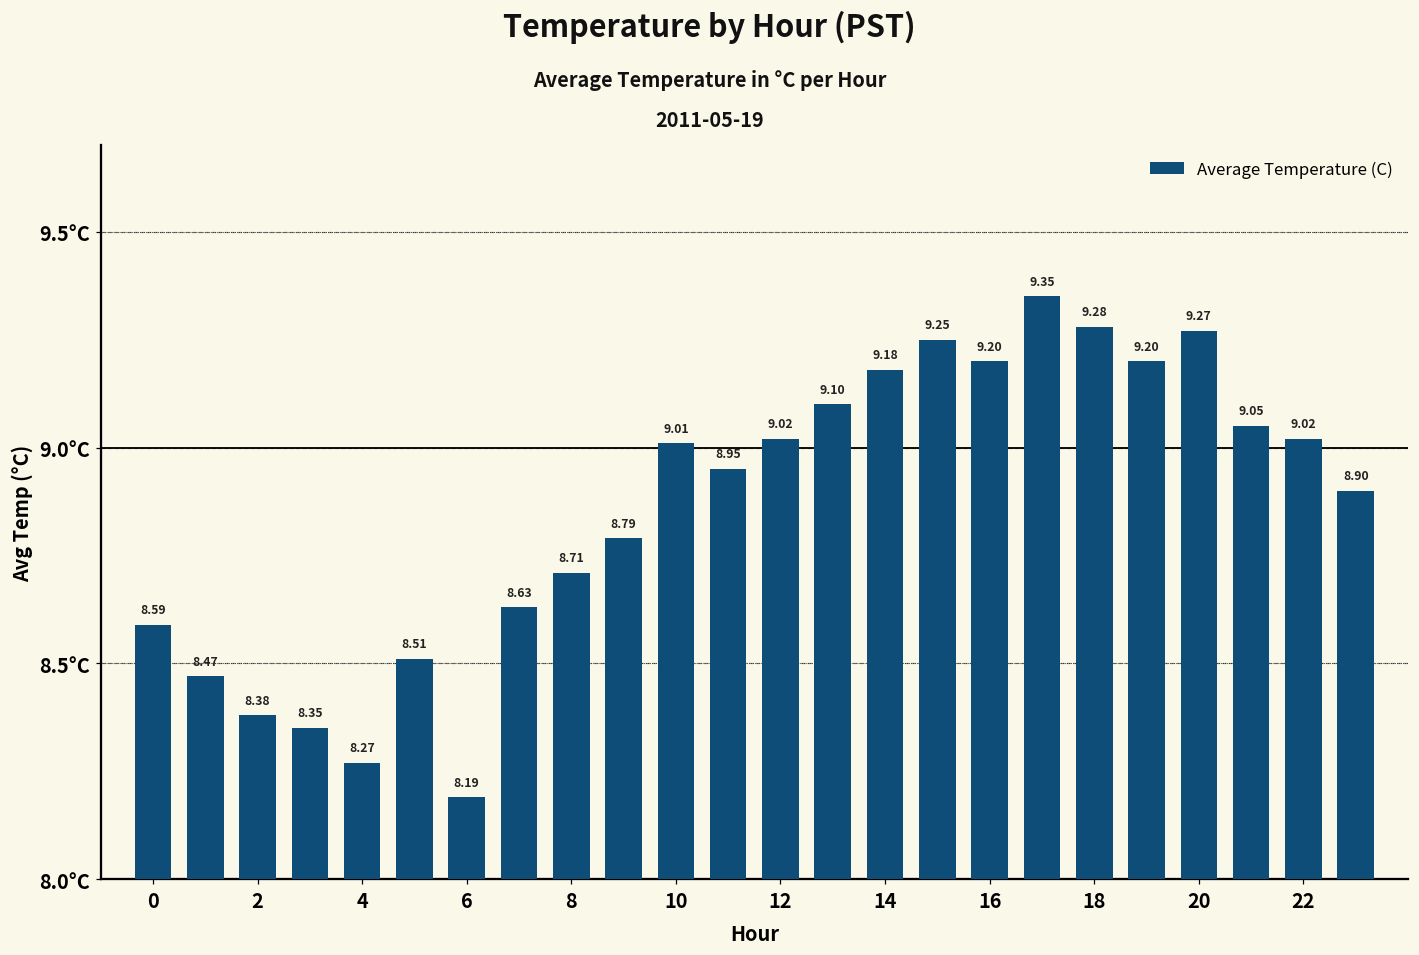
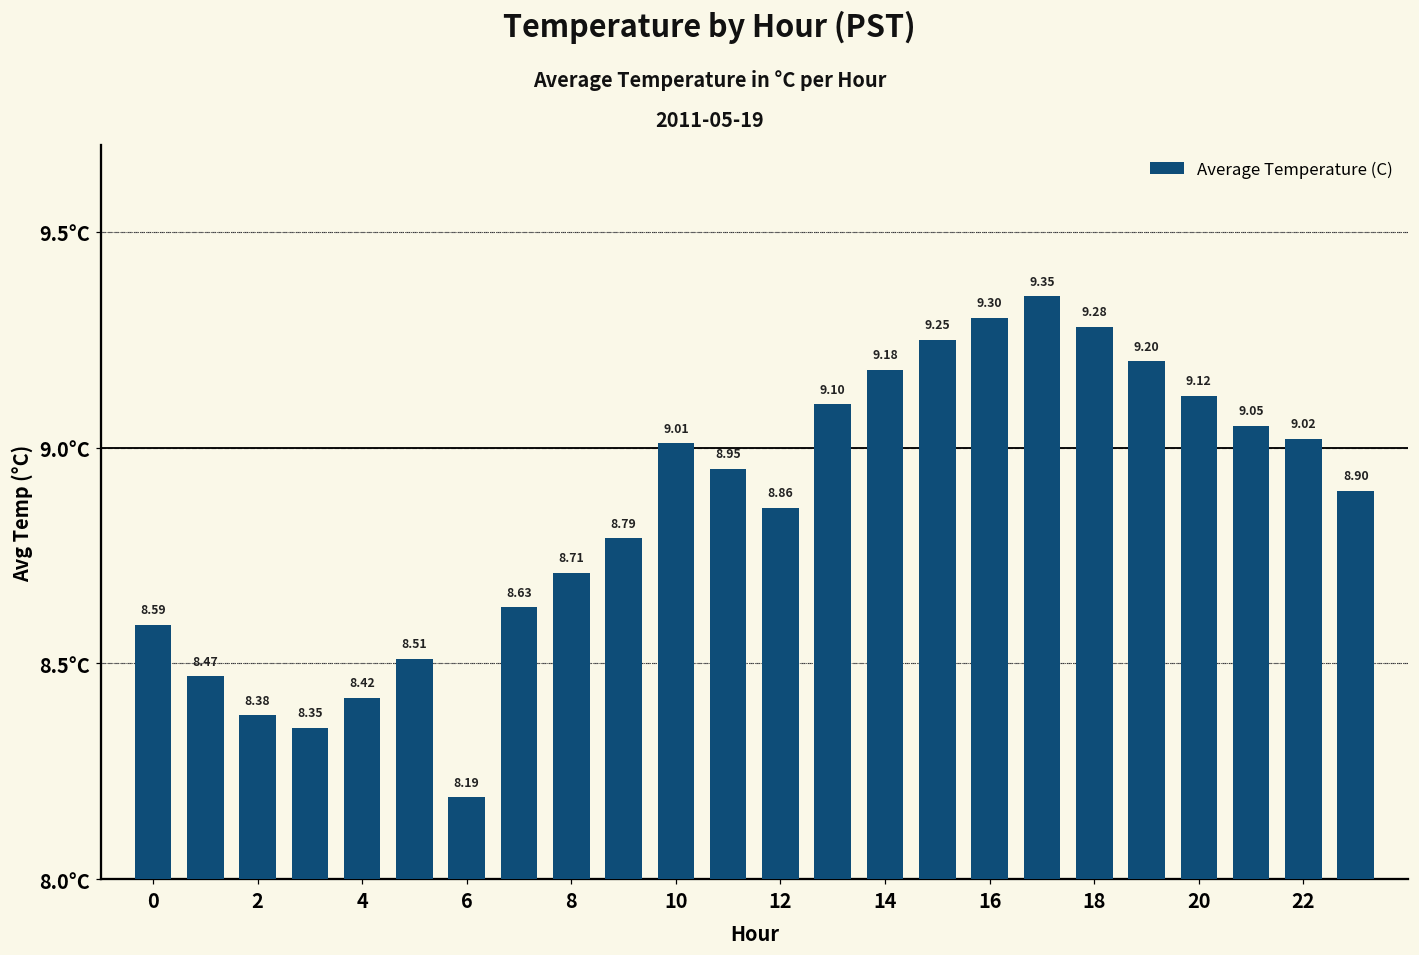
4: 8.27 -> 8.42
12: 9.02 -> 8.86
16: 9.20 -> 9.30
20: 9.27 -> 9.12
